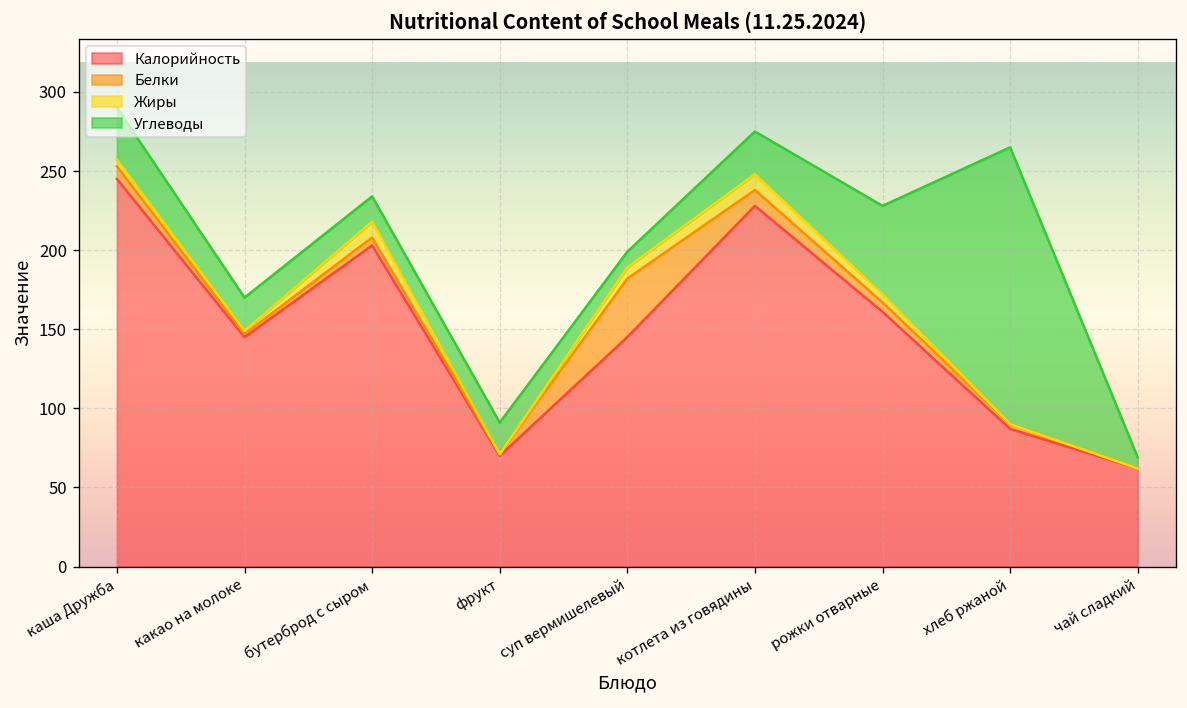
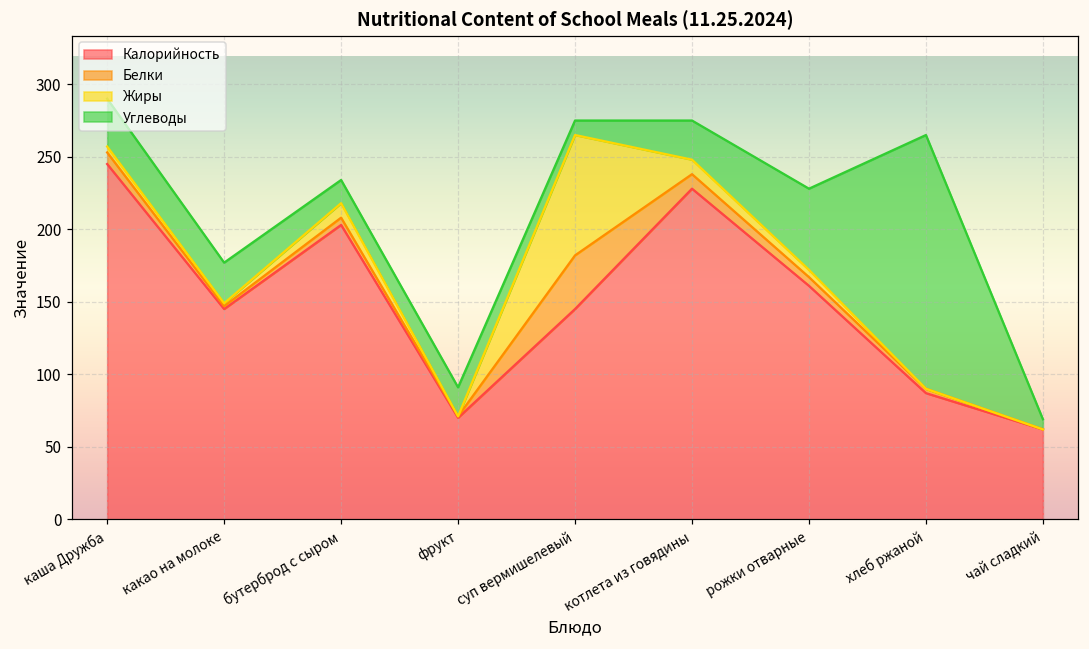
Углеводы, какао на молоке: 21 -> 28
Жиры, суп вермишелевый: 7 -> 83
